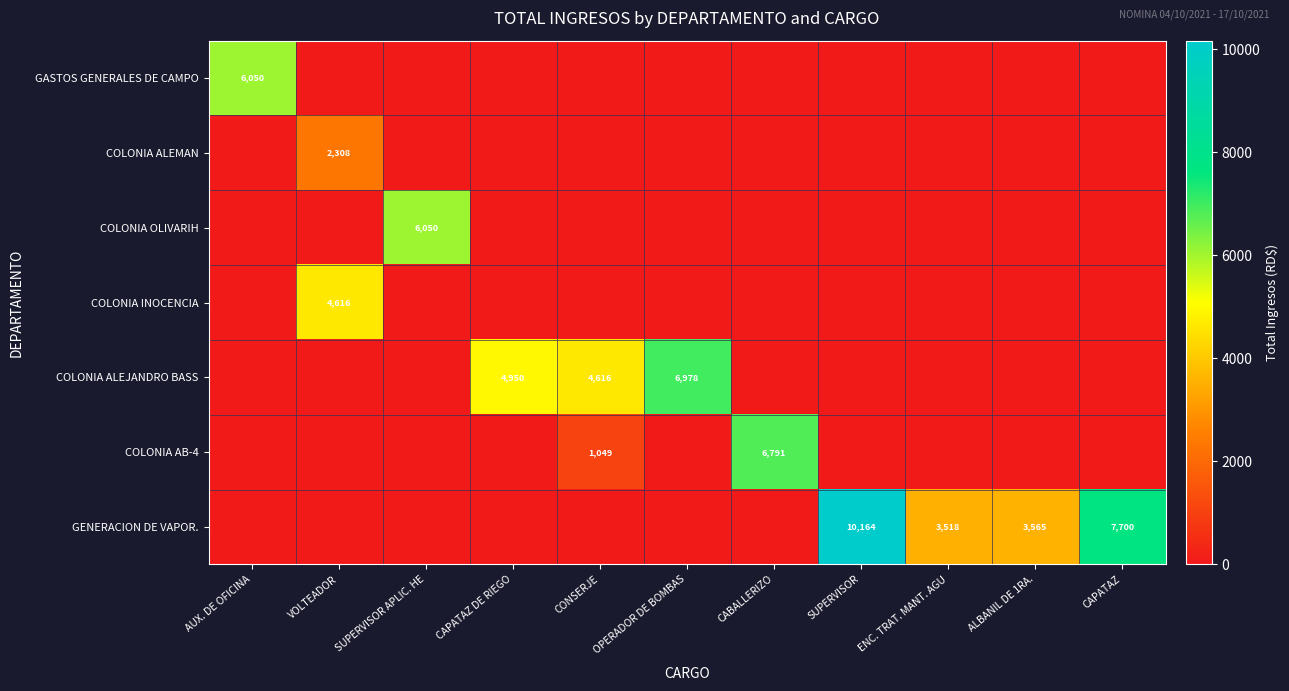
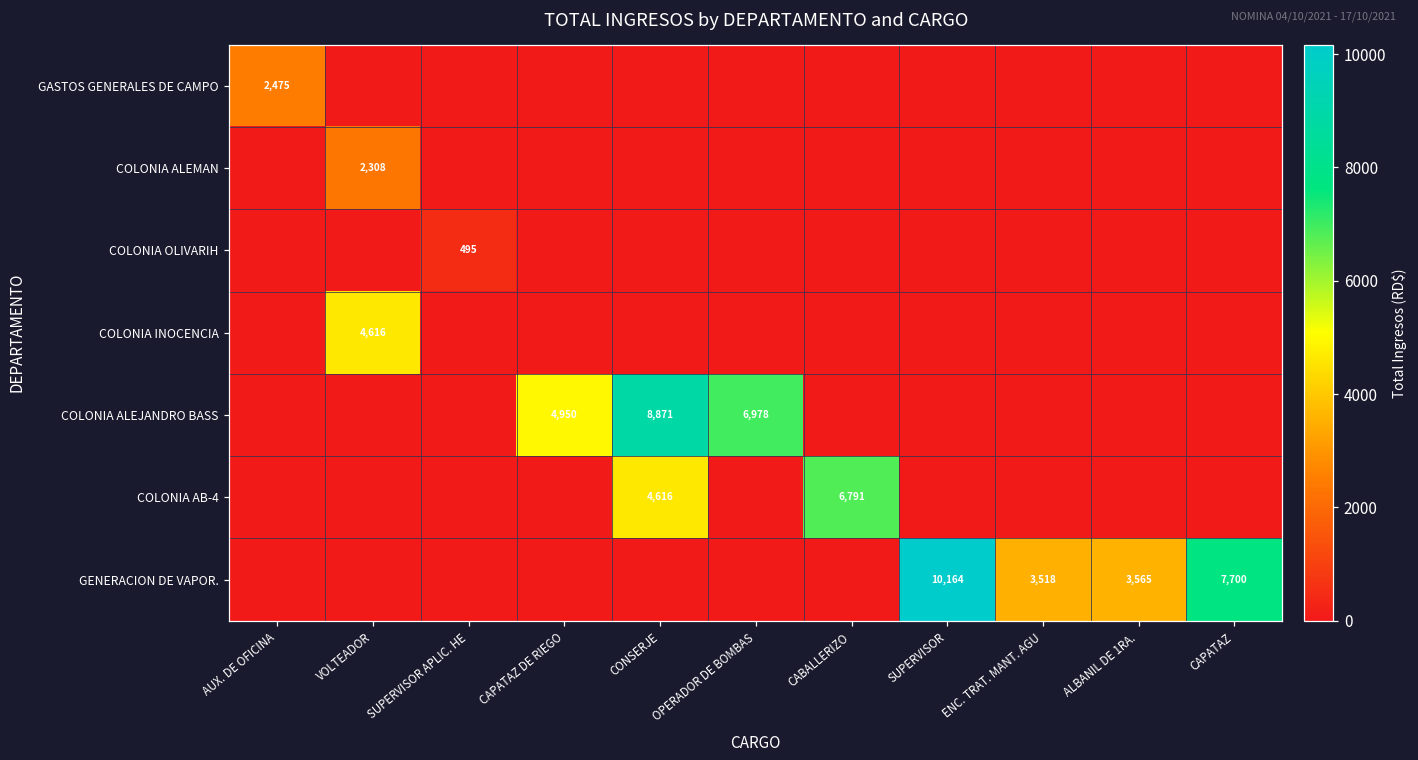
GASTOS GENERALES DE CAMPO, AUX. DE OFICINA: 6,050 -> 2,475
COLONIA OLIVARIH, SUPERVISOR APLIC. HE: 6,050 -> 495
COLONIA ALEJANDRO BASS, CONSERJE: 4,616 -> 8,871
COLONIA AB-4, CONSERJE: 1,049 -> 4,616
